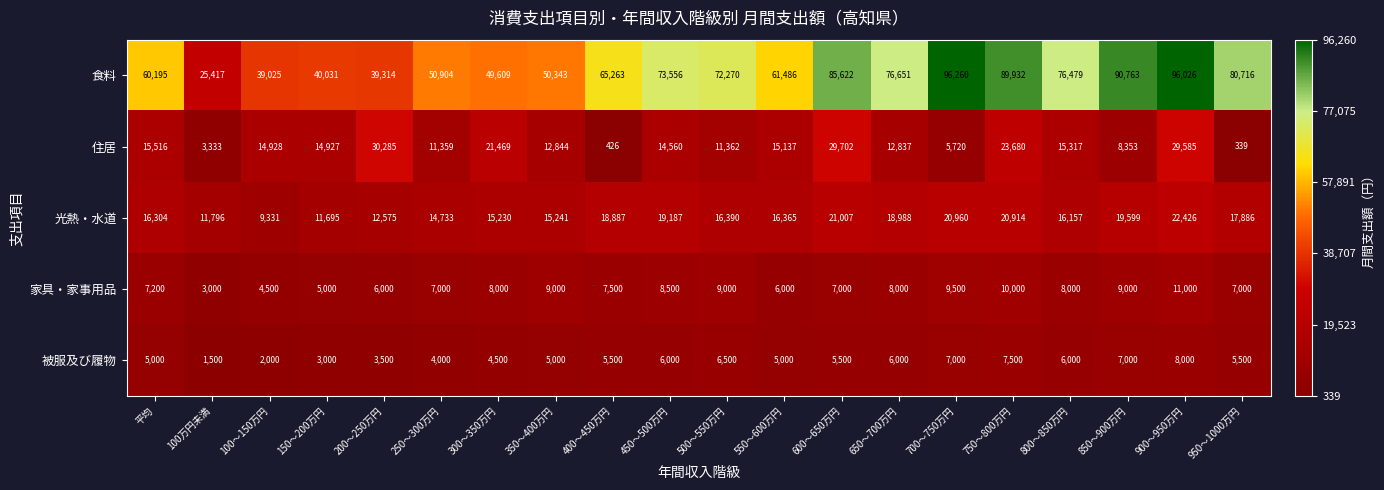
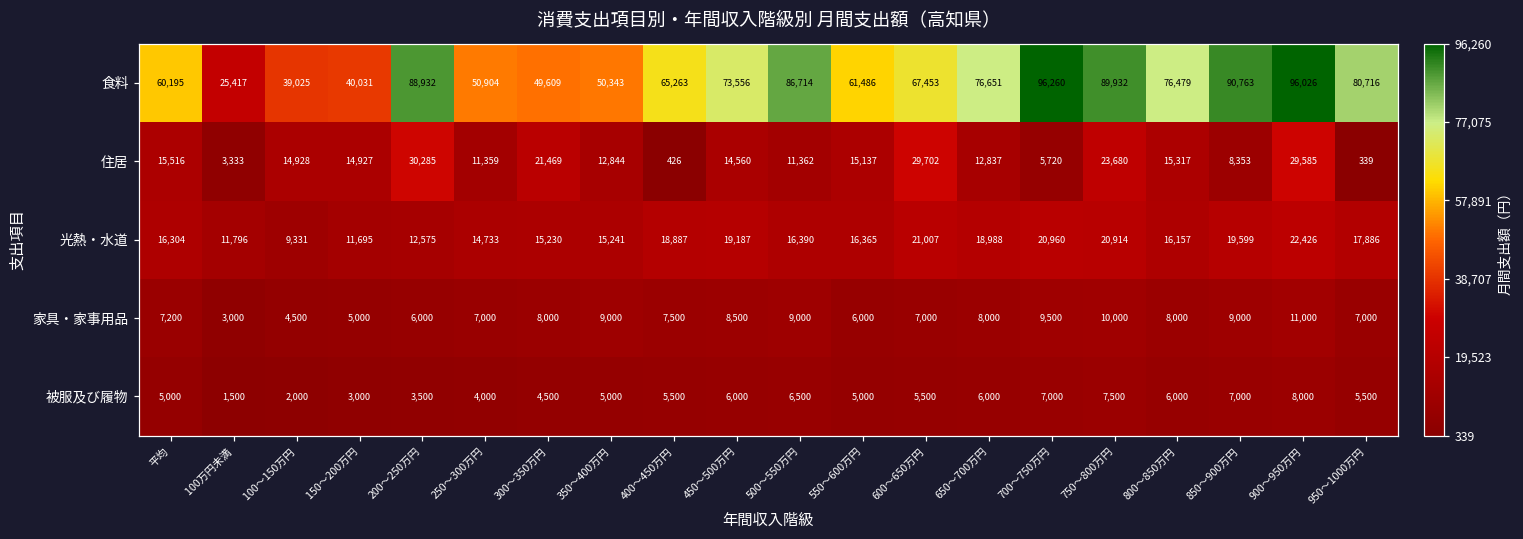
食料, 200～250万円: 39,314 -> 88,932
食料, 500～550万円: 72,270 -> 86,714
食料, 600～650万円: 85,622 -> 67,453
